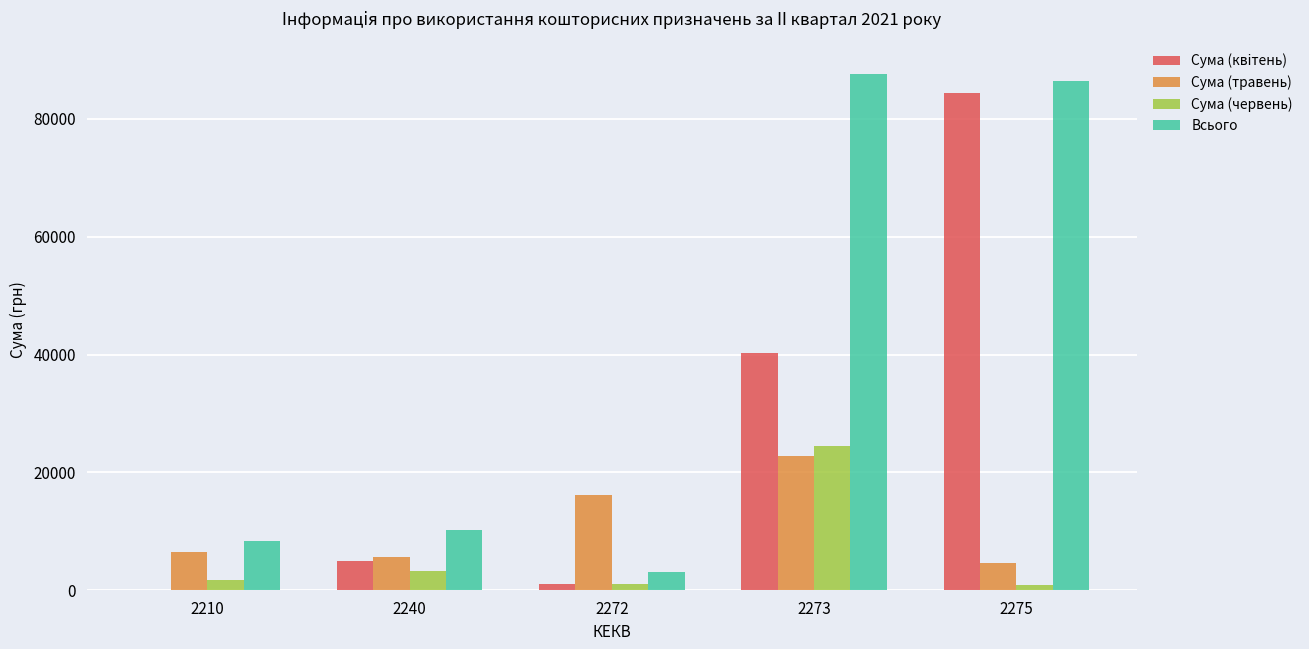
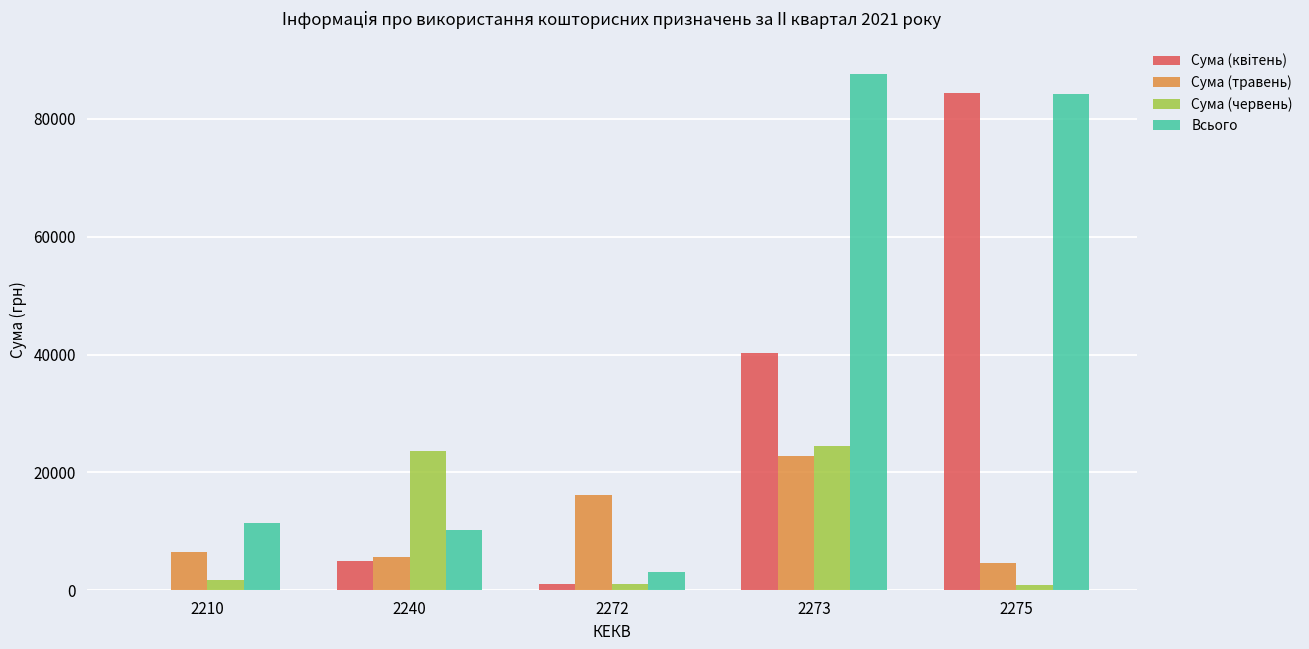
Всього, 2210: 8000 -> 12000
Сума (червень), 2240: 3000 -> 24000
Всього, 2275: 86000 -> 84000
